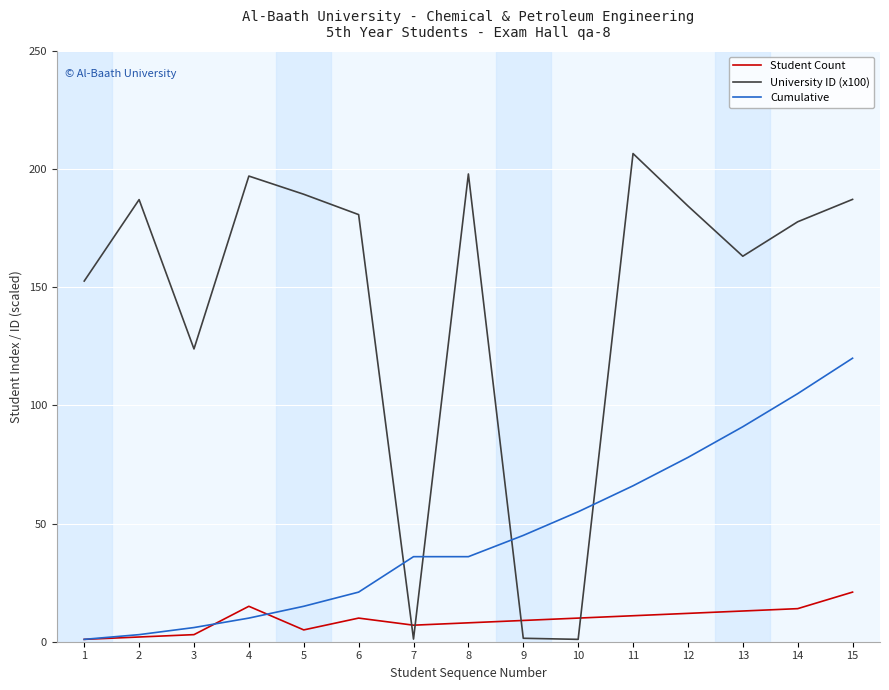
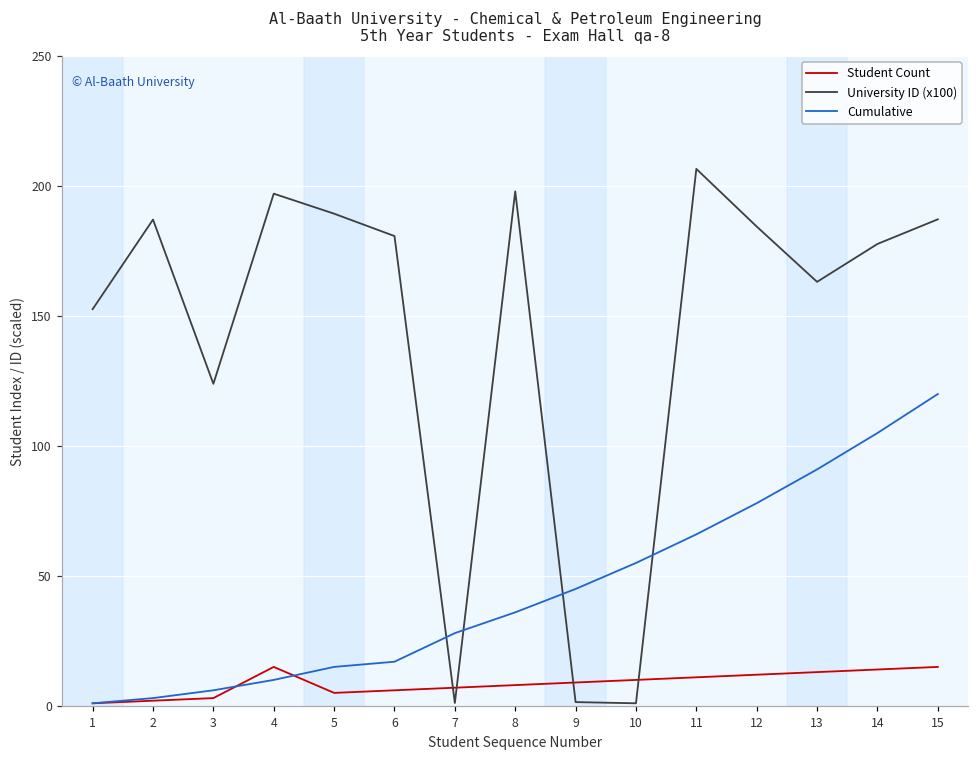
Student Count, 6: 10 -> 6
Cumulative, 6: 21 -> 17
Cumulative, 7: 36 -> 28
Student Count, 15: 21 -> 15
